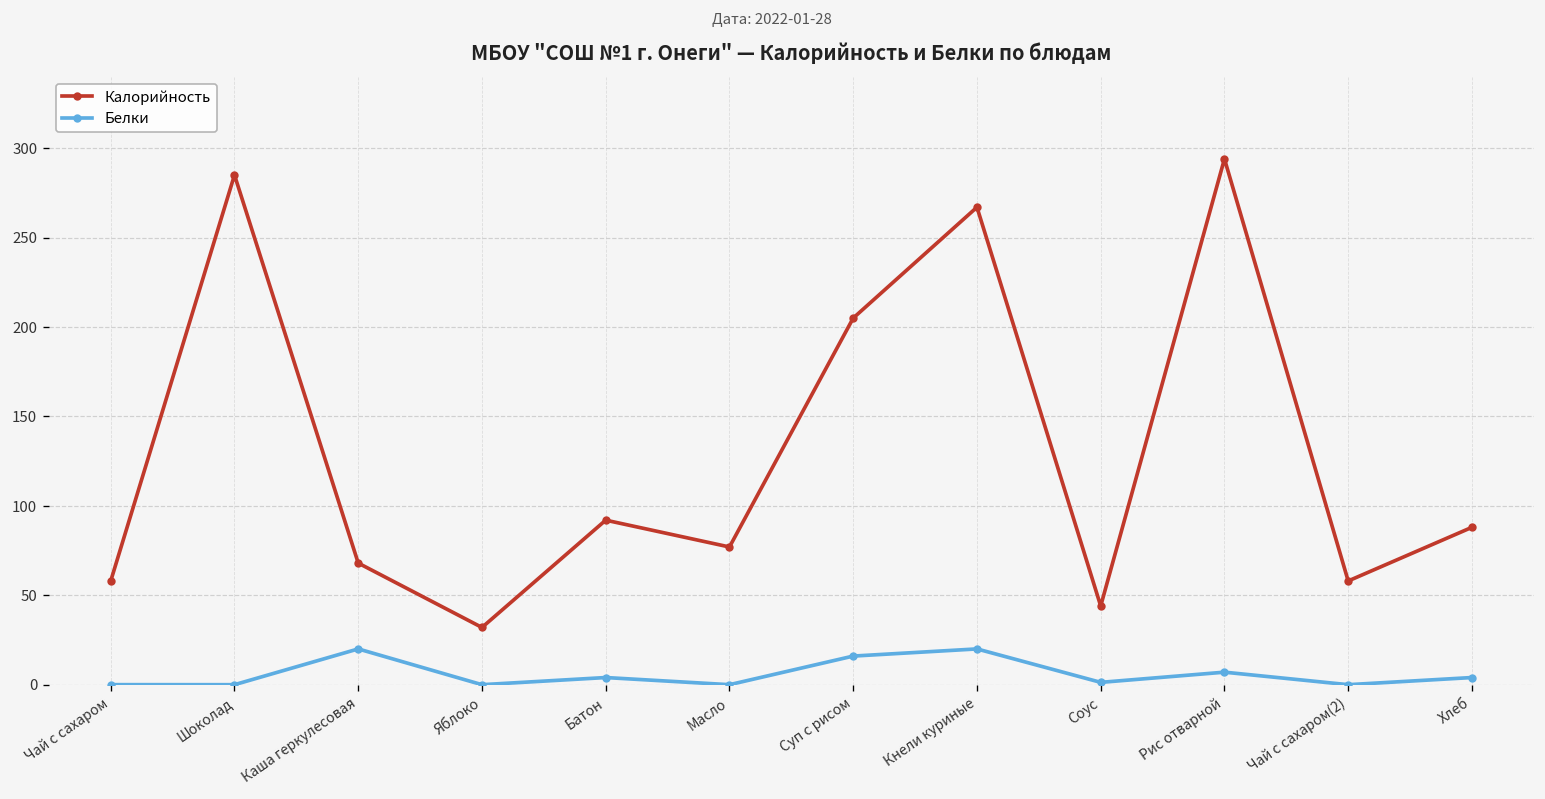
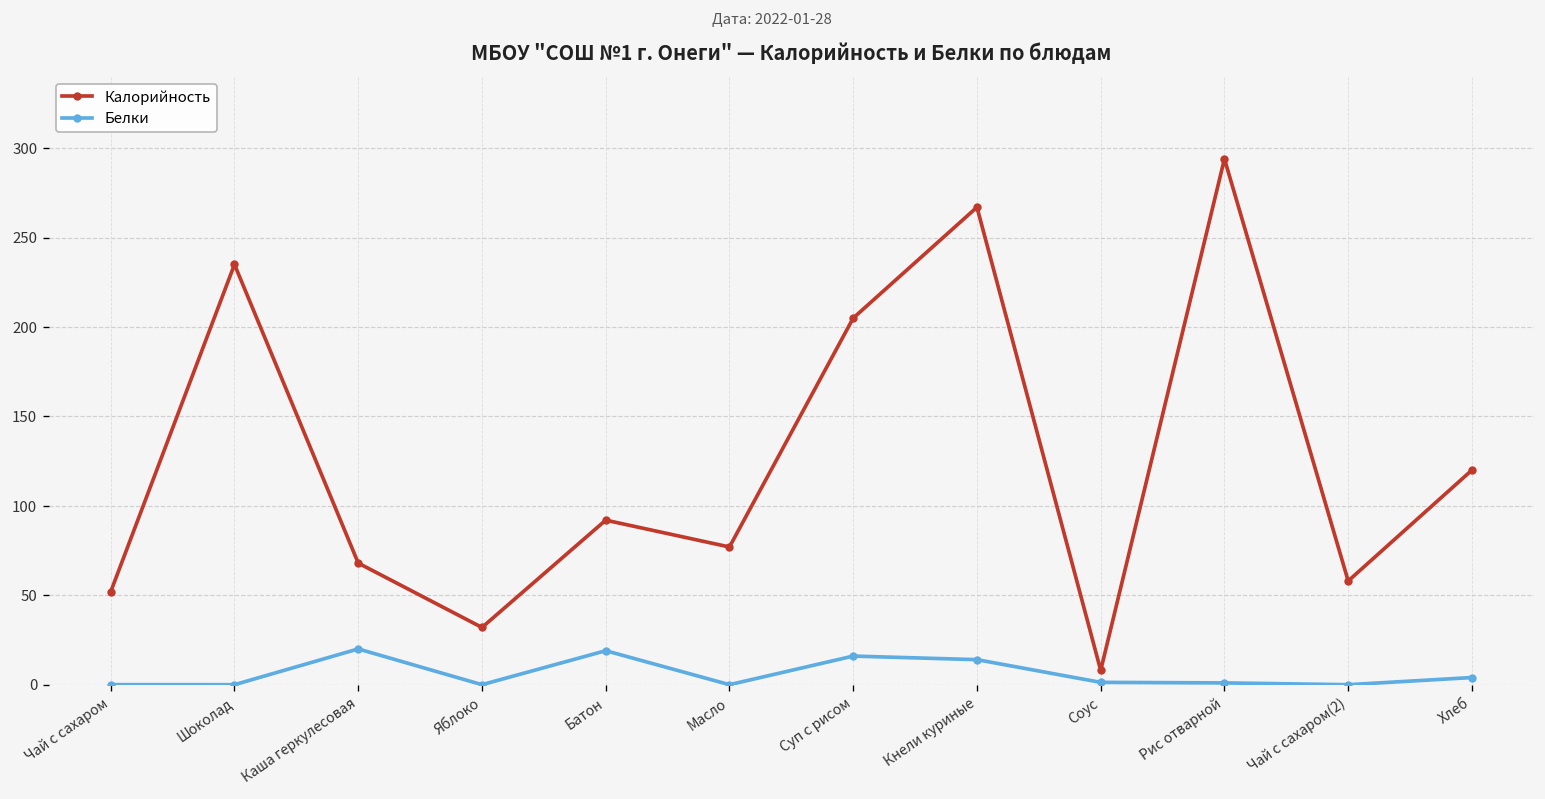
Калорийность, Чай с сахаром: 58 -> 52
Калорийность, Шоколад: 285 -> 235
Белки, Батон: 4 -> 19
Белки, Кнели куриные: 20 -> 14
Калорийность, Соус: 44 -> 8
Белки, Рис отварной: 7 -> 1
Калорийность, Хлеб: 88 -> 120
